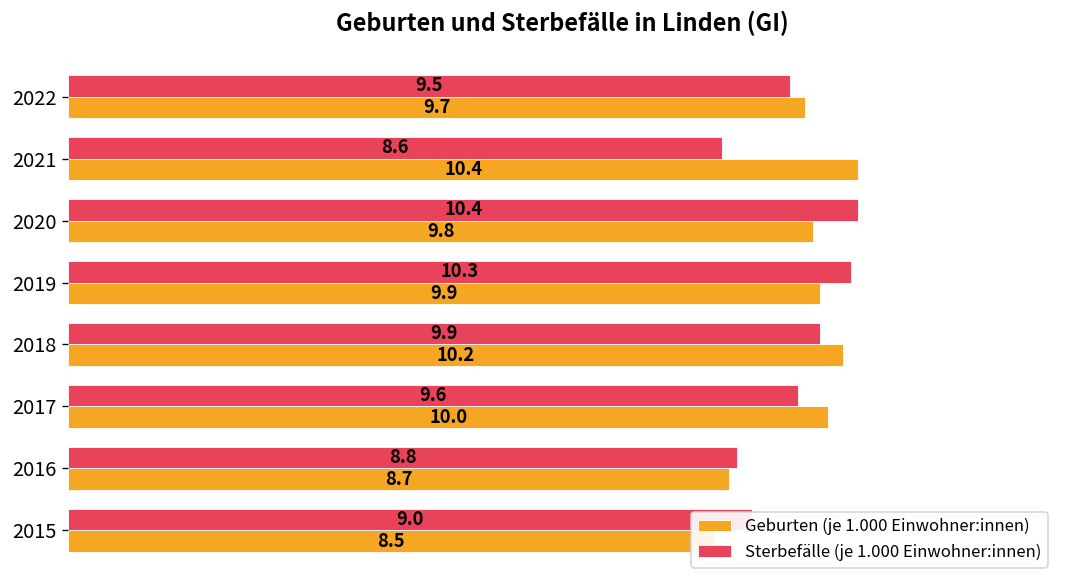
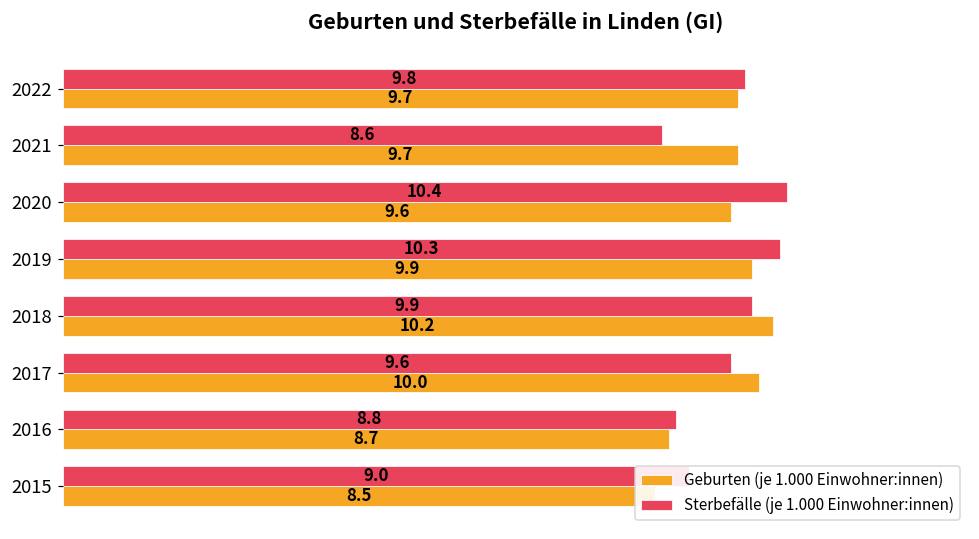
Sterbefälle (je 1.000 Einwohner:innen), 2022: 9.5 -> 9.8
Geburten (je 1.000 Einwohner:innen), 2021: 10.4 -> 9.7
Geburten (je 1.000 Einwohner:innen), 2020: 9.8 -> 9.6
